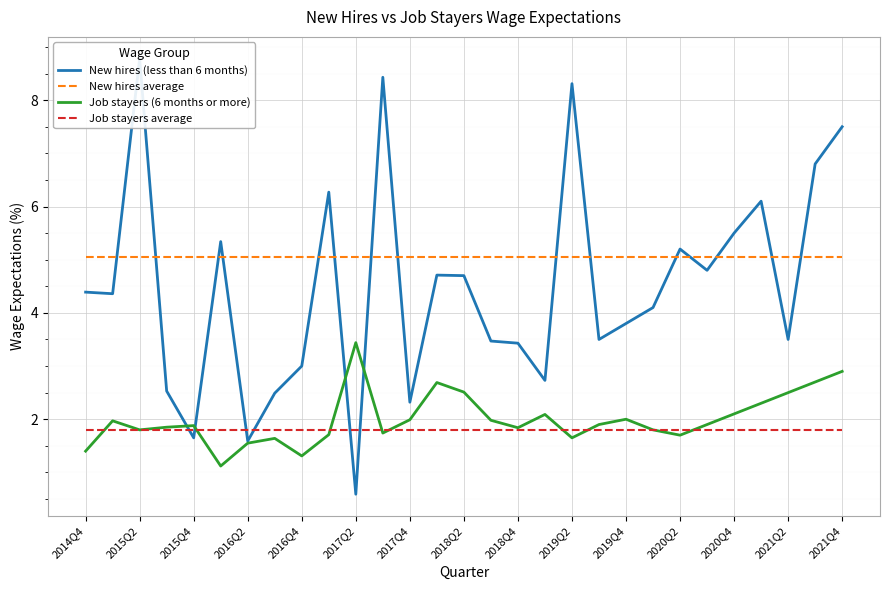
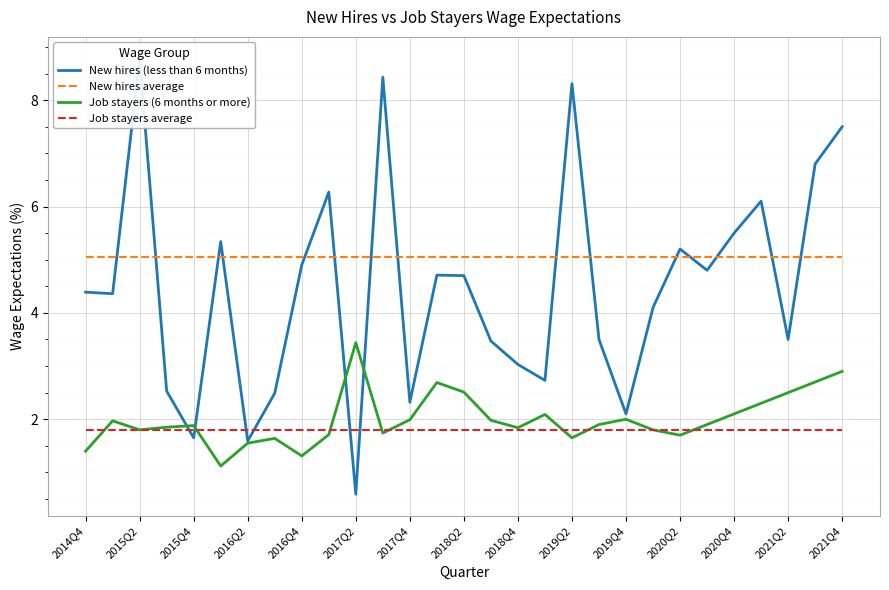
New hires (less than 6 months), 2016Q4: 3.0 -> 4.9
New hires (less than 6 months), 2018Q4: 3.4 -> 3.0
New hires (less than 6 months), 2019Q4: 3.8 -> 2.1
